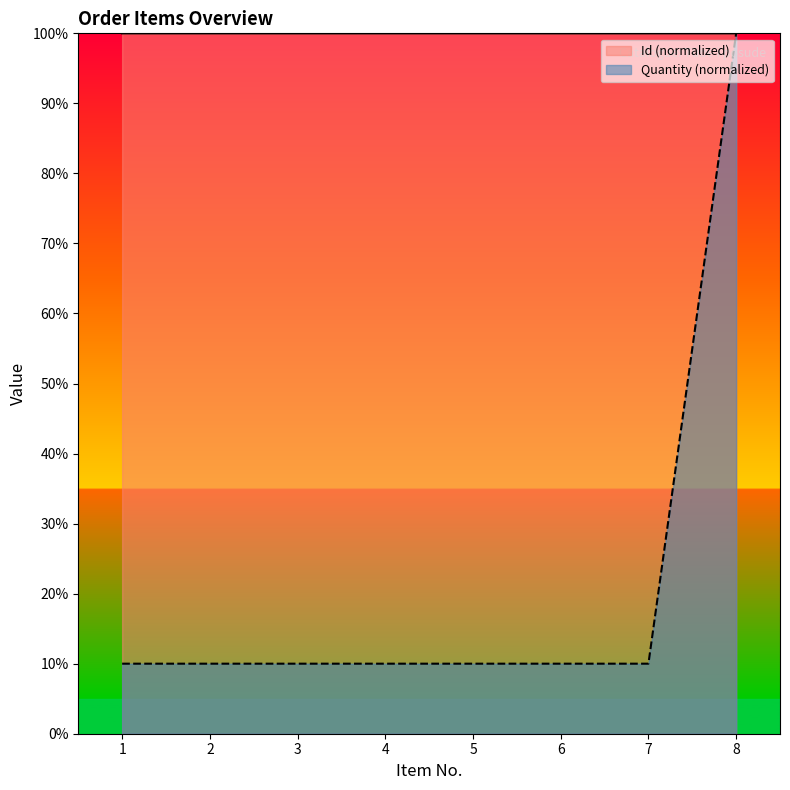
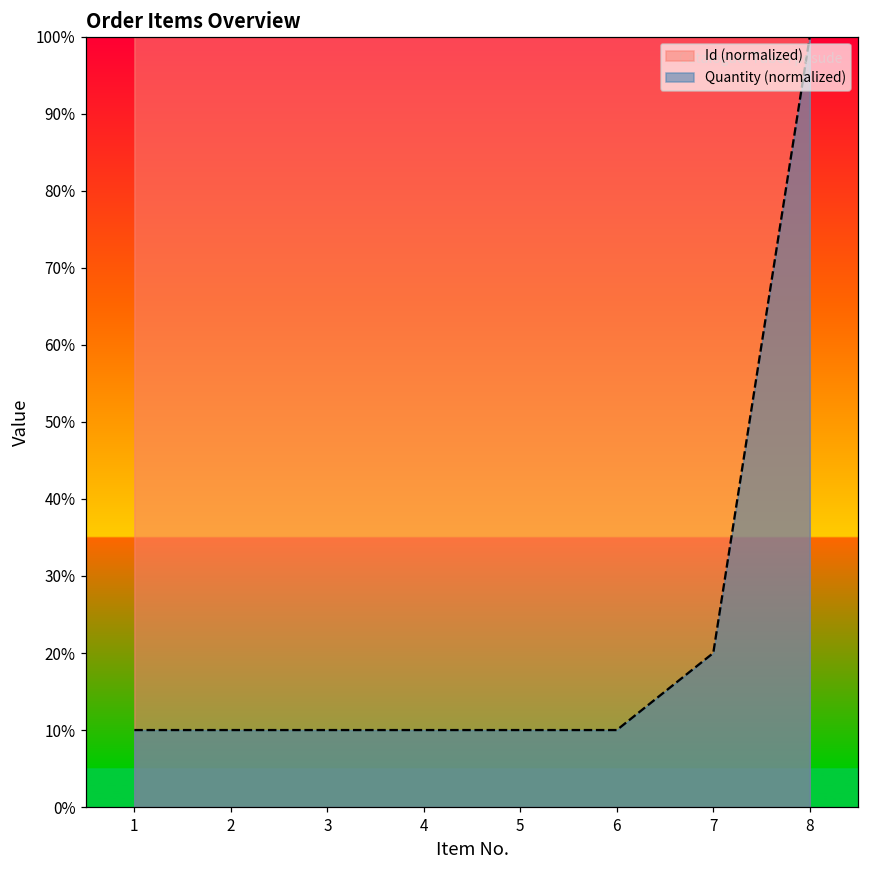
Quantity (normalized), 7: 10% -> 20%
